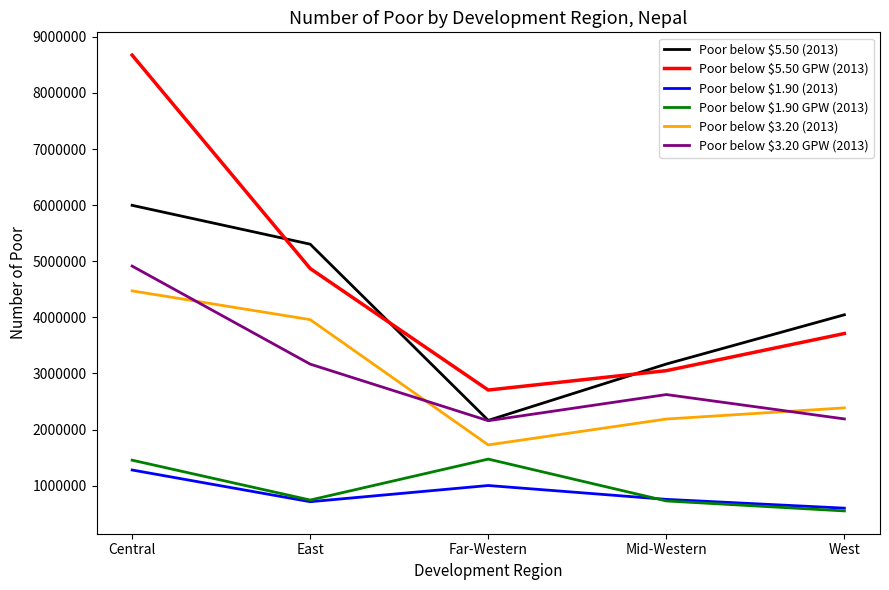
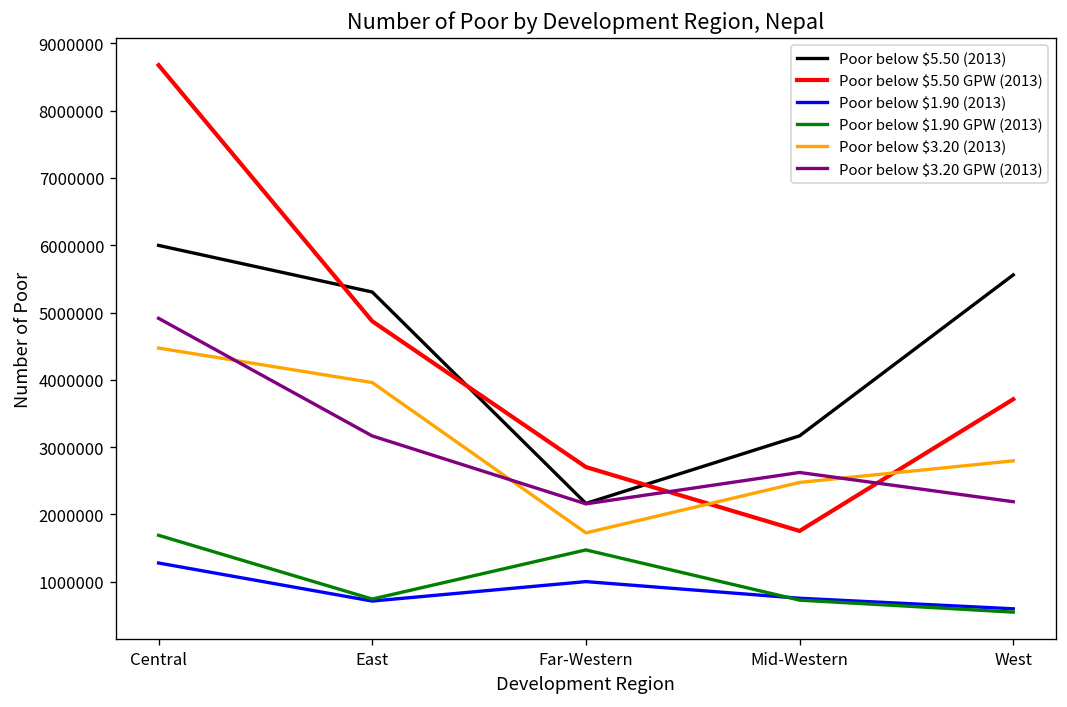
Poor below $1.90 GPW (2013), Central: 1500000 -> 1700000
Poor below $5.50 GPW (2013), Mid-Western: 3000000 -> 1800000
Poor below $3.20 (2013), Mid-Western: 2200000 -> 2500000
Poor below $5.50 (2013), West: 4000000 -> 5600000
Poor below $3.20 (2013), West: 2400000 -> 2800000
